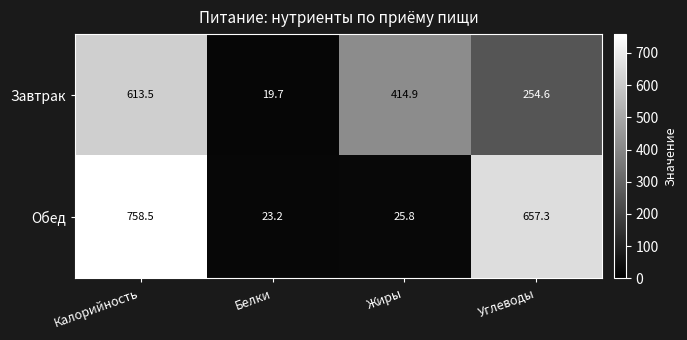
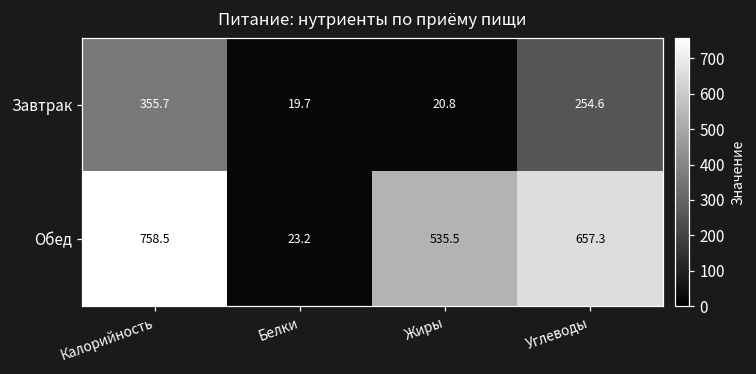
Завтрак, Калорийность: 613.5 -> 355.7
Завтрак, Жиры: 414.9 -> 20.8
Обед, Жиры: 25.8 -> 535.5
